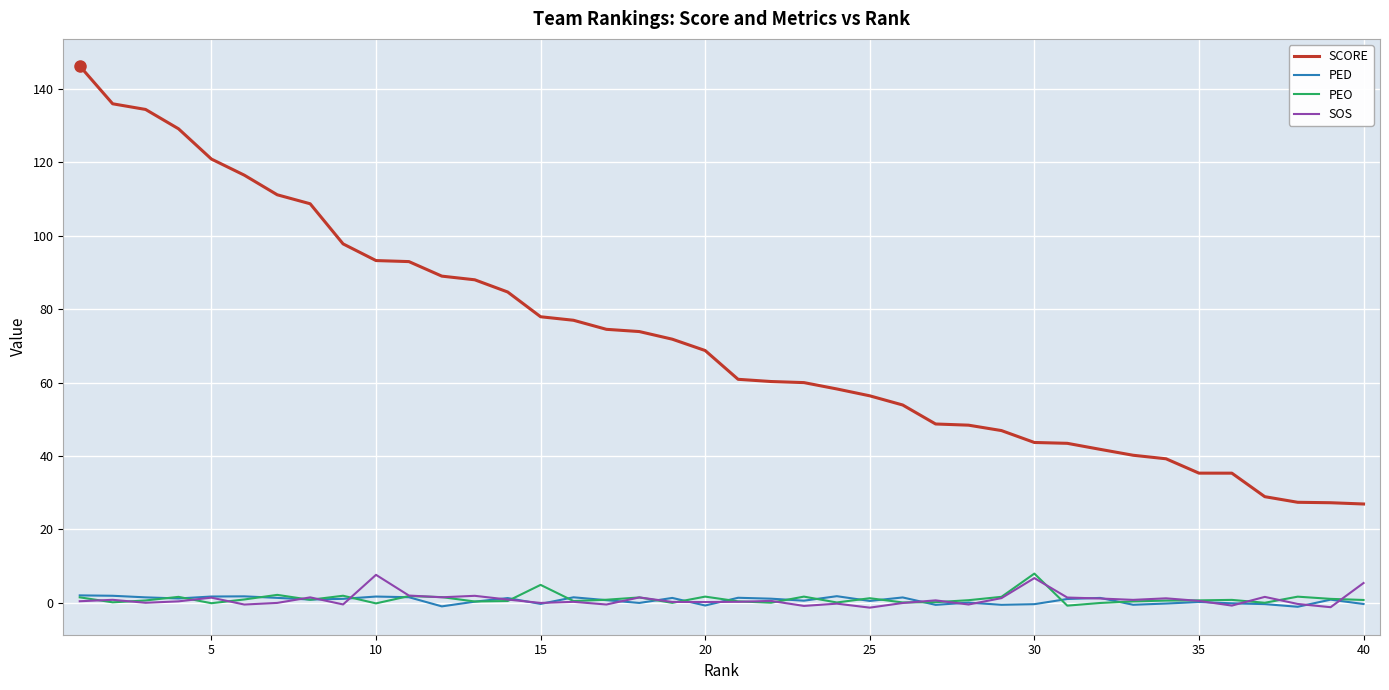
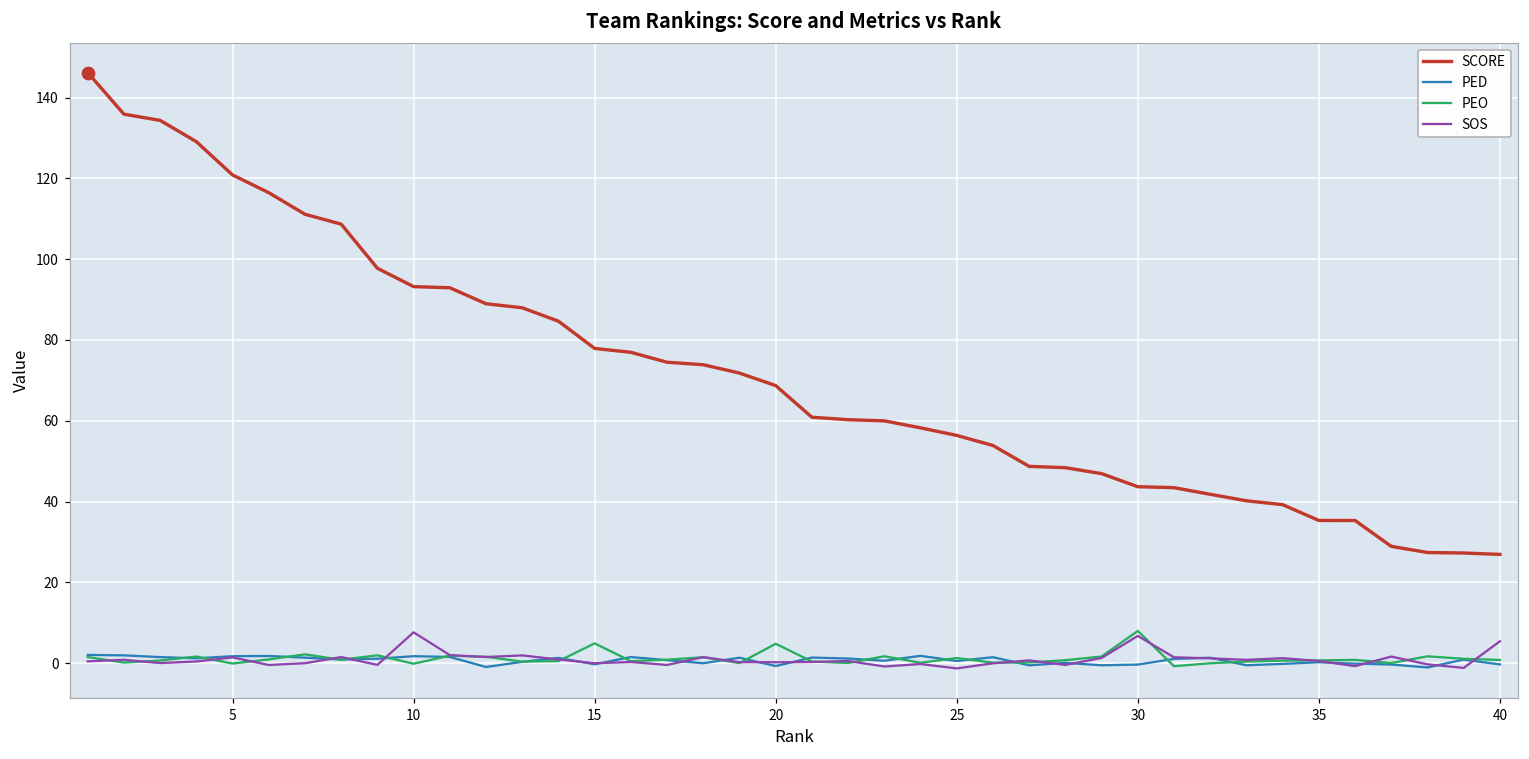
PEO, 20: 2 -> 5
